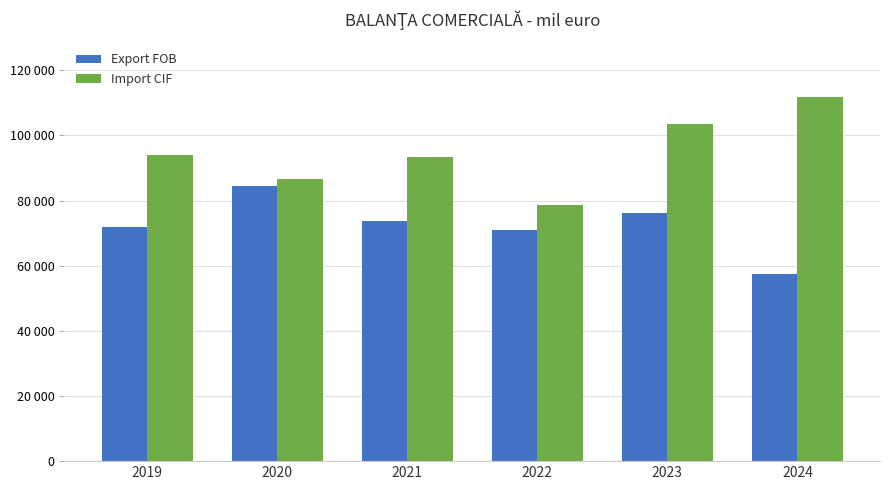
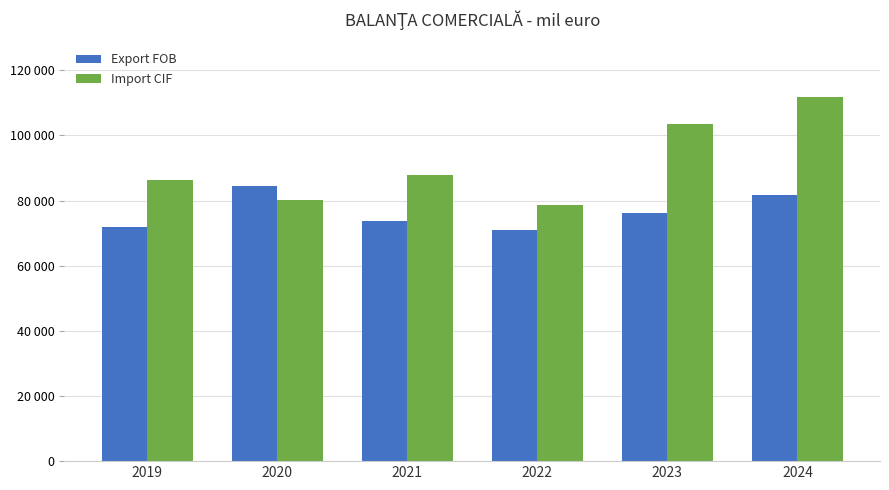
Import CIF, 2019: 94000 -> 86000
Import CIF, 2020: 87000 -> 80000
Import CIF, 2021: 93000 -> 88000
Export FOB, 2024: 57000 -> 82000
